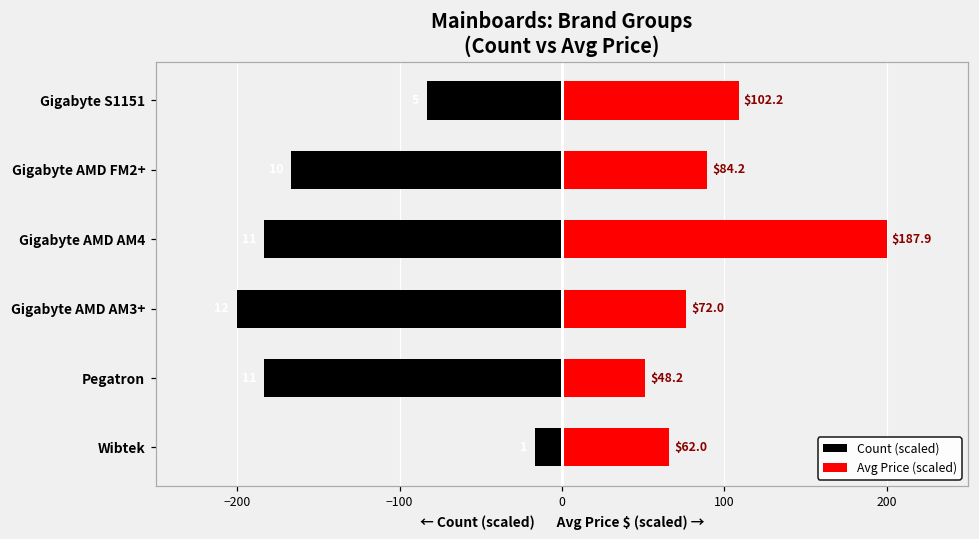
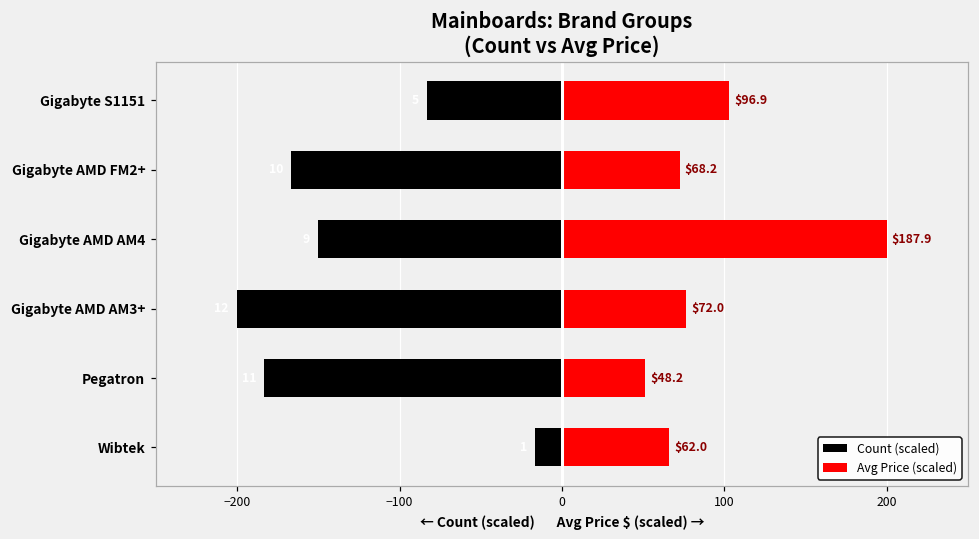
Avg Price (scaled), Gigabyte S1151: $102.2 -> $96.9
Avg Price (scaled), Gigabyte AMD FM2+: $84.2 -> $68.2
Count (scaled), Gigabyte AMD AM4: -183 -> -150
